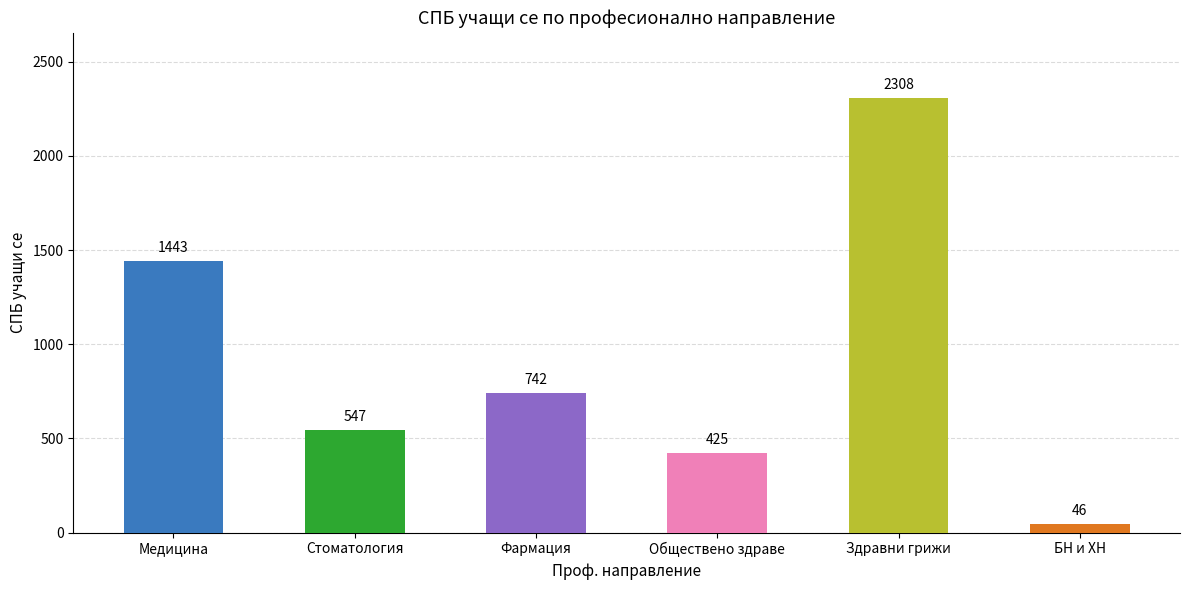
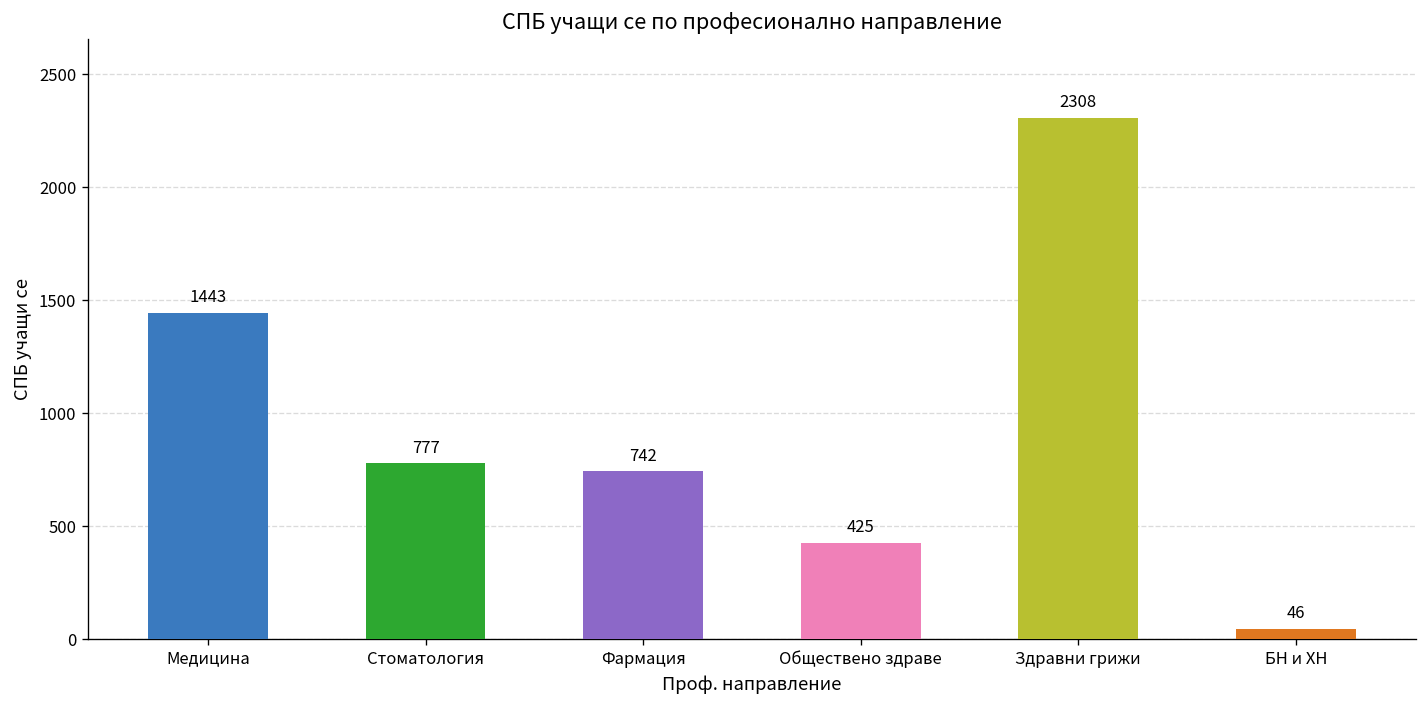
Стоматология: 547 -> 777
